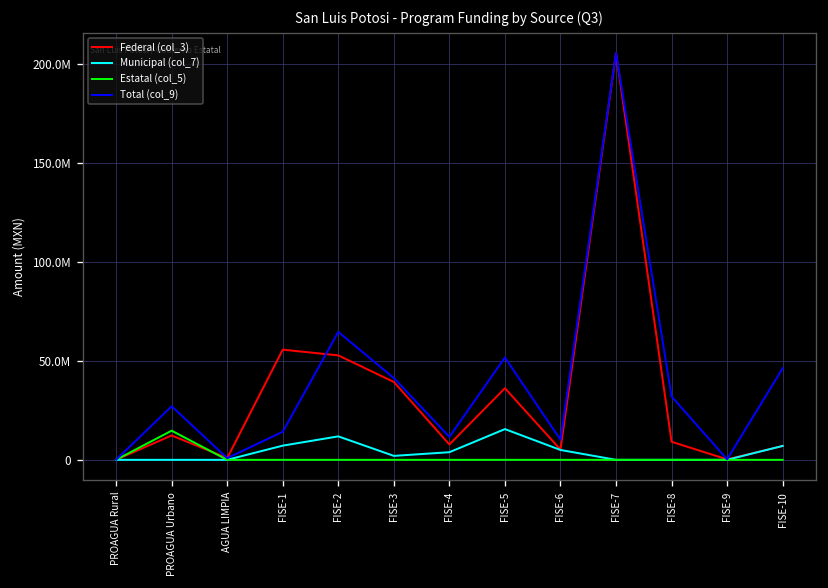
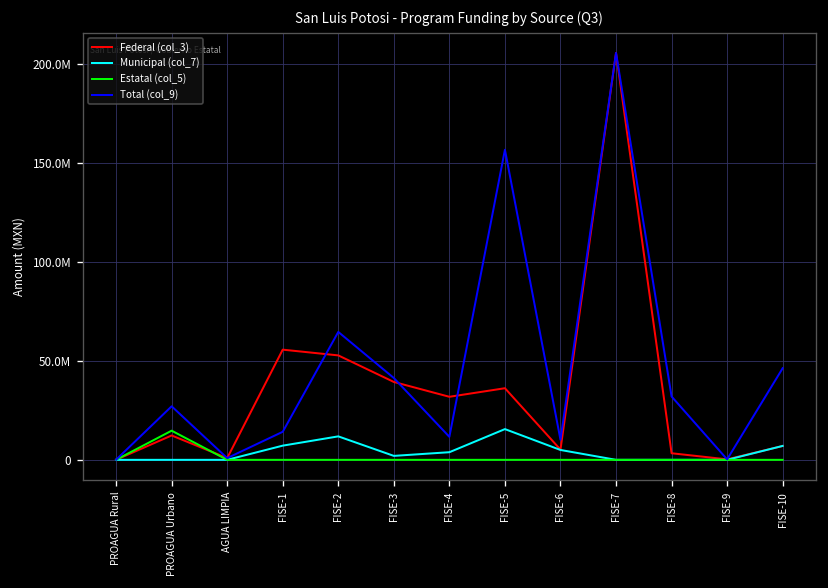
Federal (col_3), FISE-4: 8000000 -> 32000000
Total (col_9), FISE-5: 52000000 -> 157000000
Federal (col_3), FISE-8: 9000000 -> 3000000
